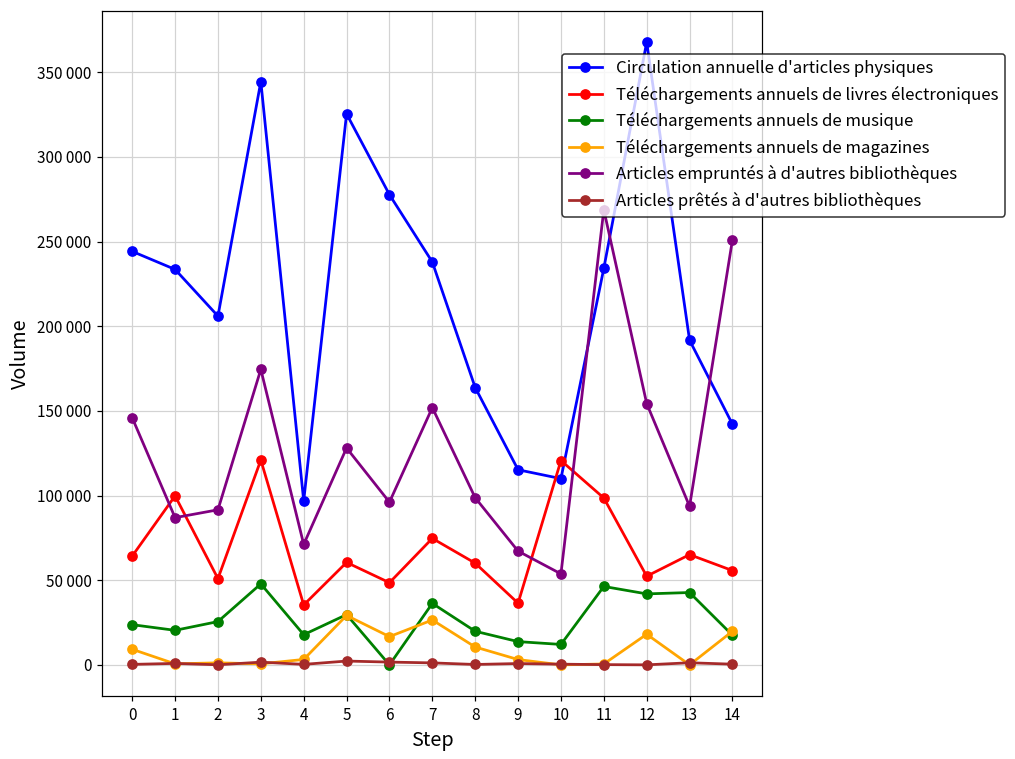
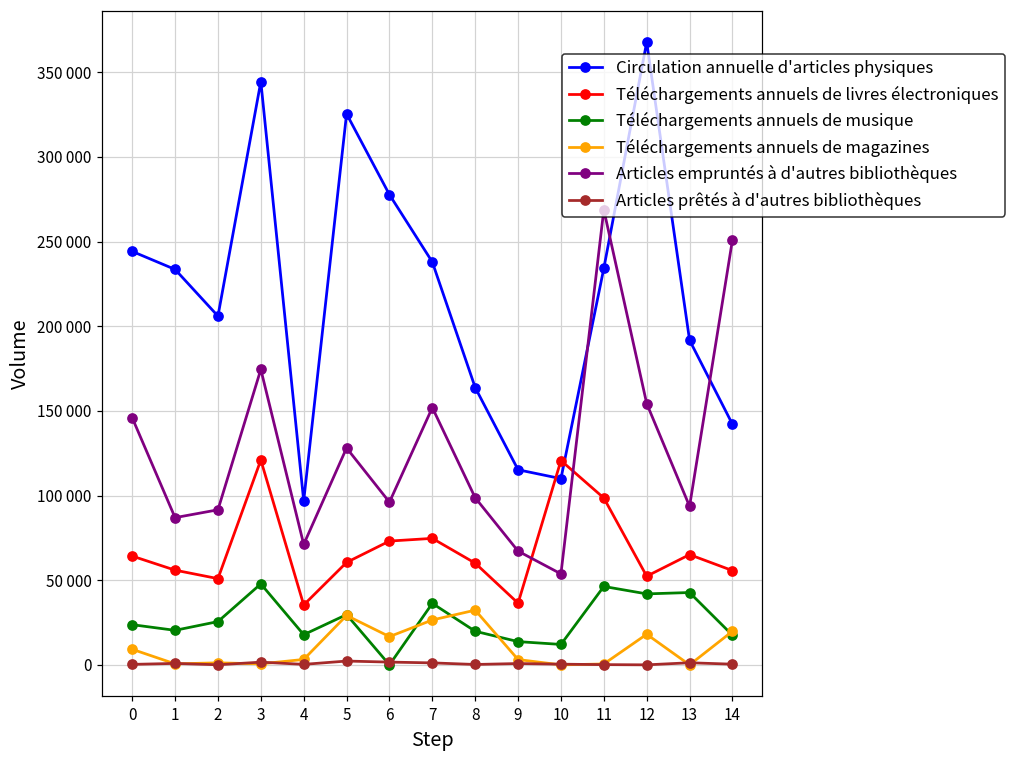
Téléchargements annuels de livres électroniques, 1: 100000 -> 56000
Téléchargements annuels de livres électroniques, 6: 49000 -> 73000
Téléchargements annuels de magazines, 8: 11000 -> 32000
